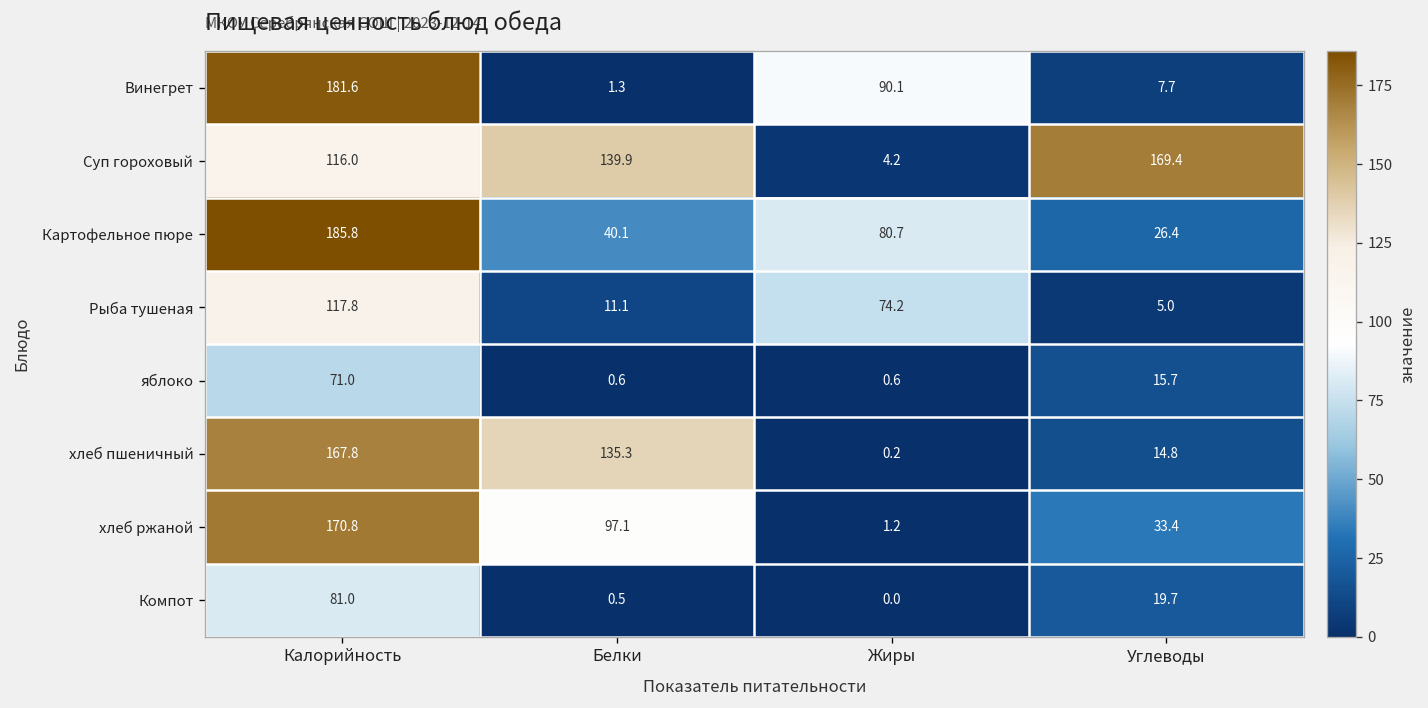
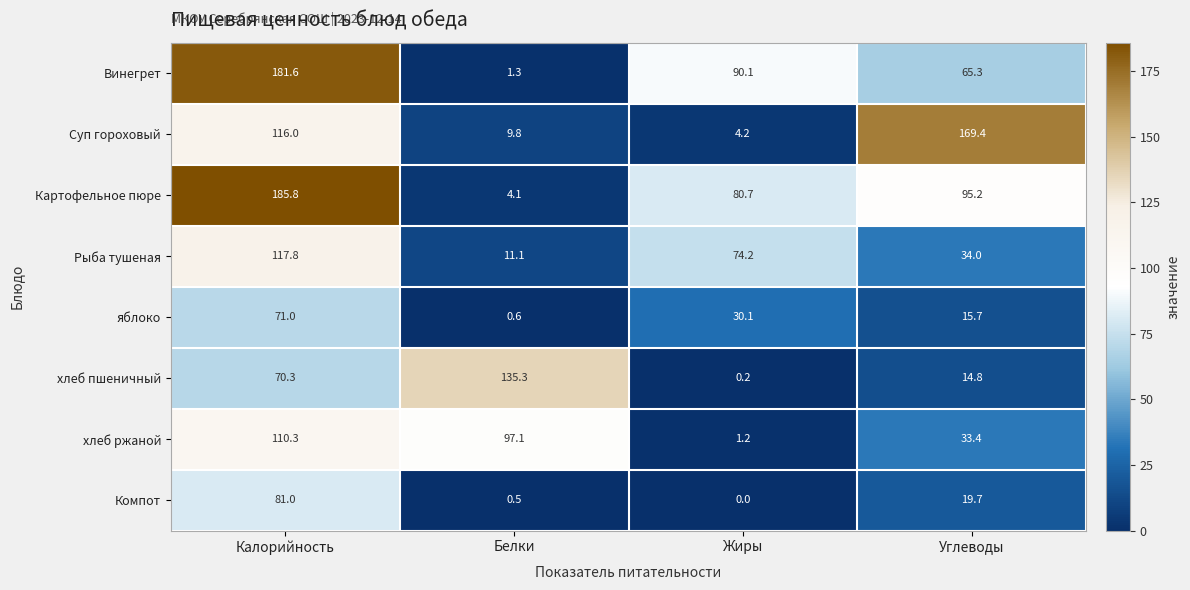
Винегрет, Углеводы: 7.7 -> 65.3
Суп гороховый, Белки: 139.9 -> 9.8
Картофельное пюре, Белки: 40.1 -> 4.1
Картофельное пюре, Углеводы: 26.4 -> 95.2
Рыба тушеная, Углеводы: 5.0 -> 34.0
яблоко, Жиры: 0.6 -> 30.1
хлеб пшеничный, Калорийность: 167.8 -> 70.3
хлеб ржаной, Калорийность: 170.8 -> 110.3
